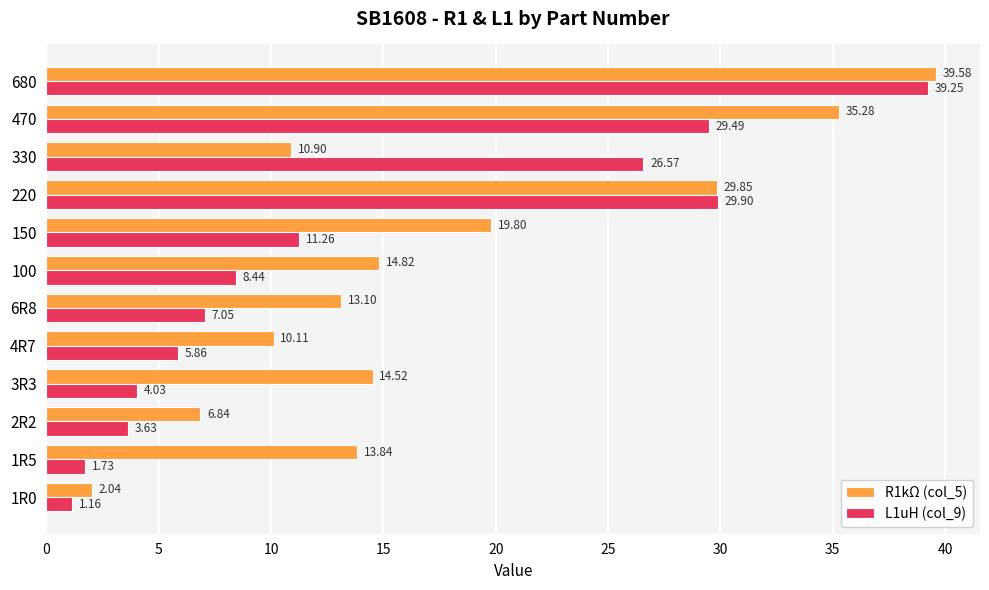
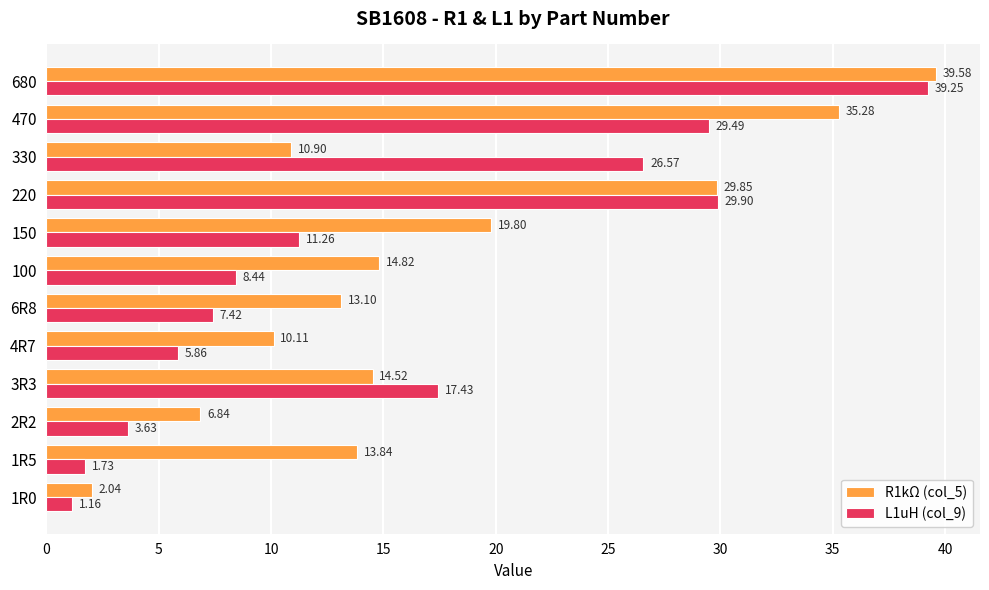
L1uH (col_9), 6R8: 7.05 -> 7.42
L1uH (col_9), 3R3: 4.03 -> 17.43
